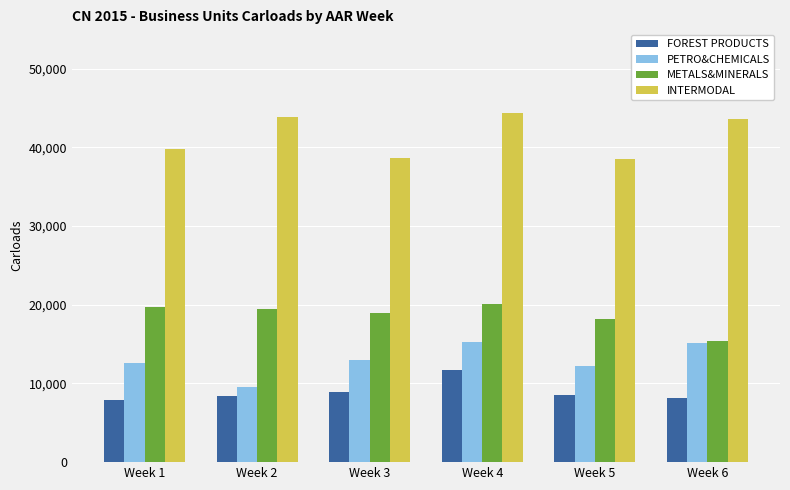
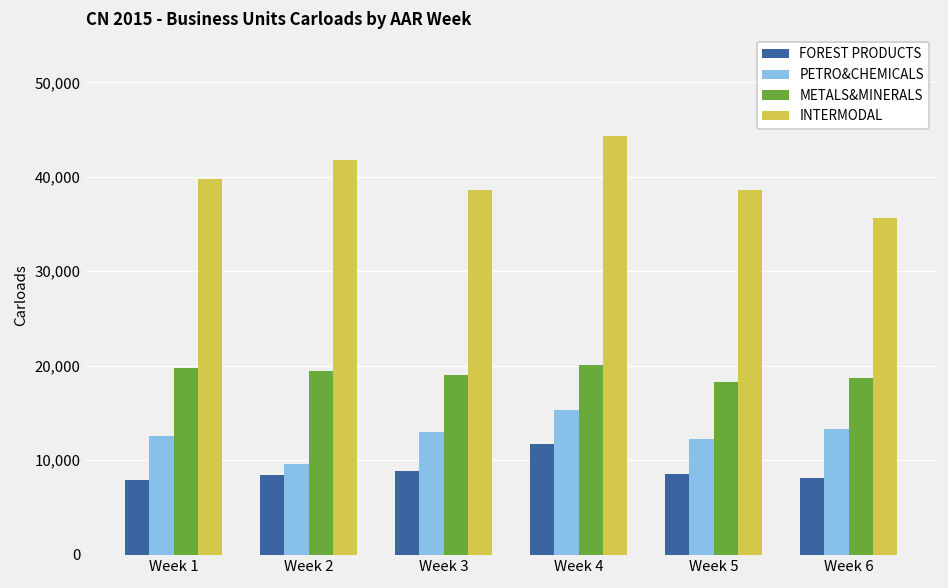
INTERMODAL, Week 2: 44,000 -> 42,000
PETRO&CHEMICALS, Week 6: 15,000 -> 13,000
METALS&MINERALS, Week 6: 15,000 -> 19,000
INTERMODAL, Week 6: 44,000 -> 36,000
